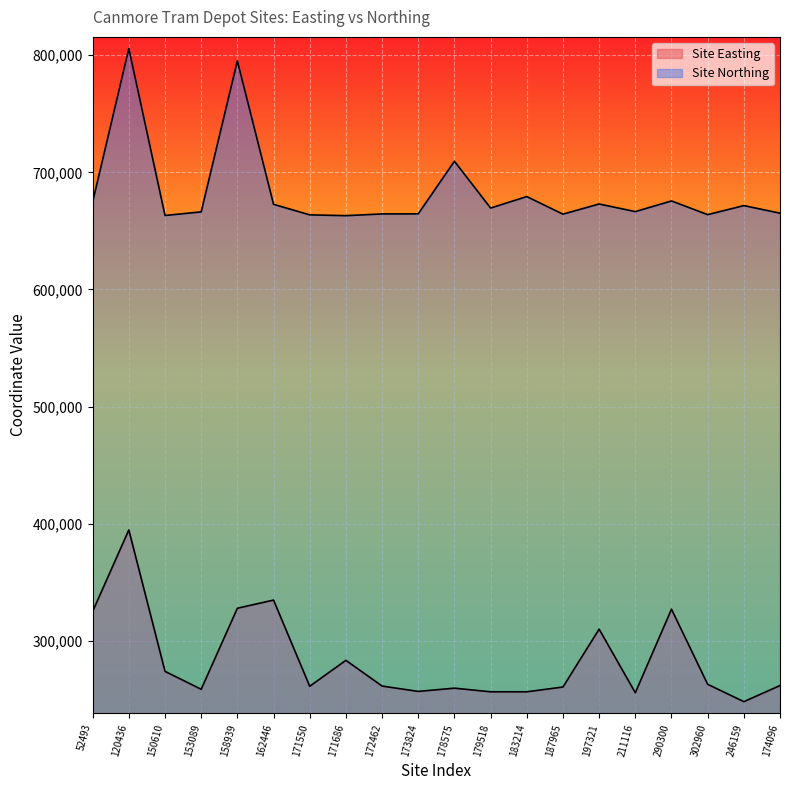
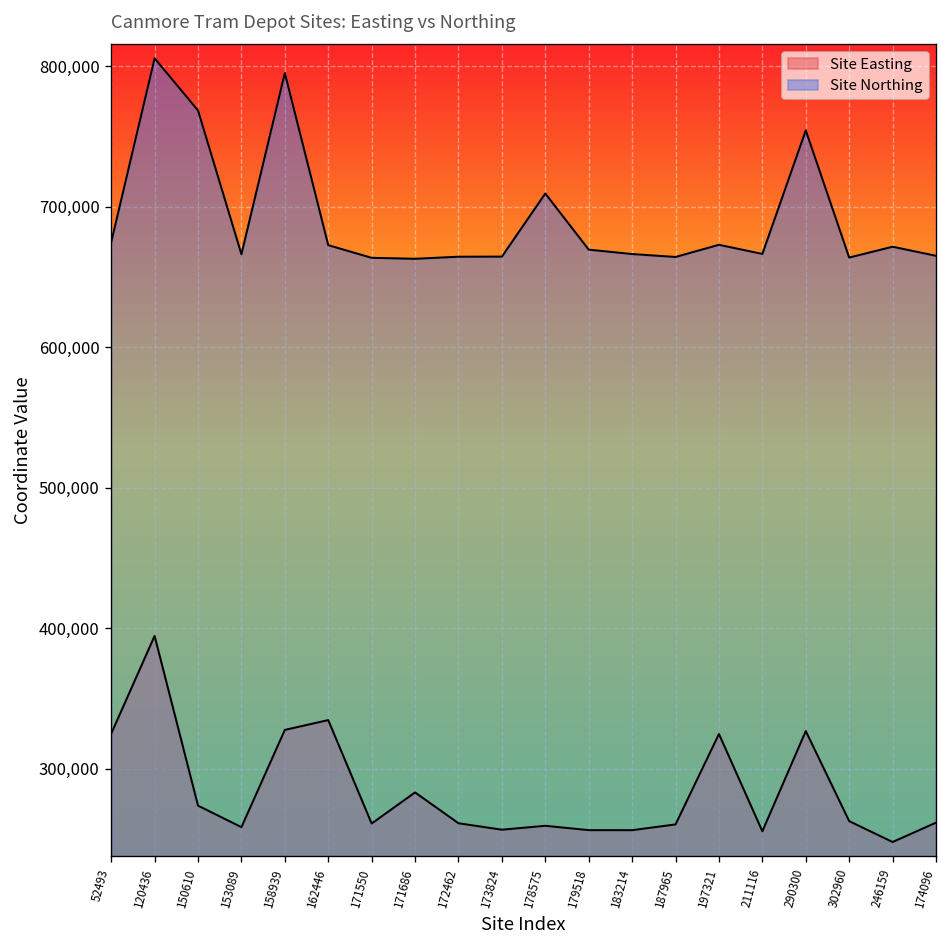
Site Northing, 150610: 663,000 -> 769,000
Site Northing, 183214: 679,000 -> 666,000
Site Easting, 197321: 310,000 -> 325,000
Site Northing, 290300: 676,000 -> 754,000
